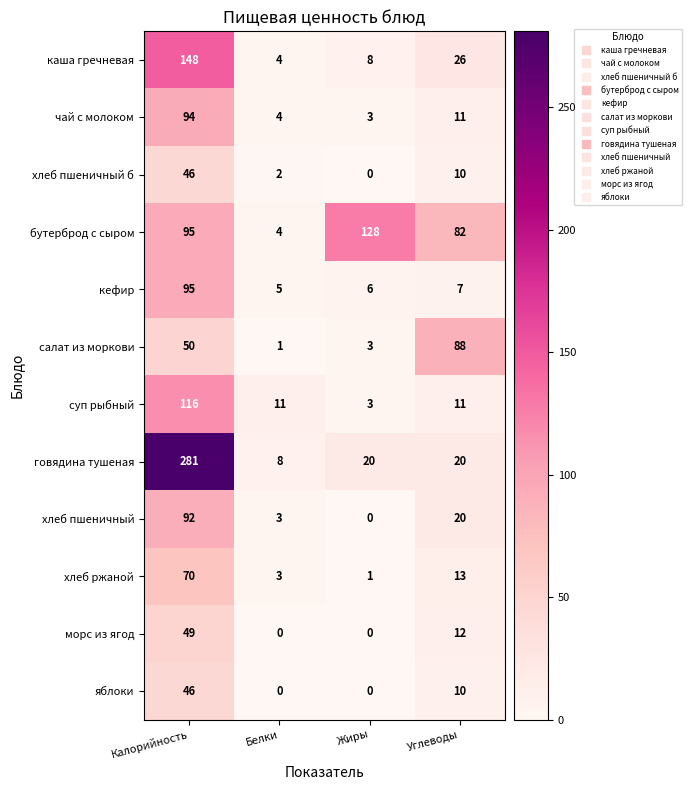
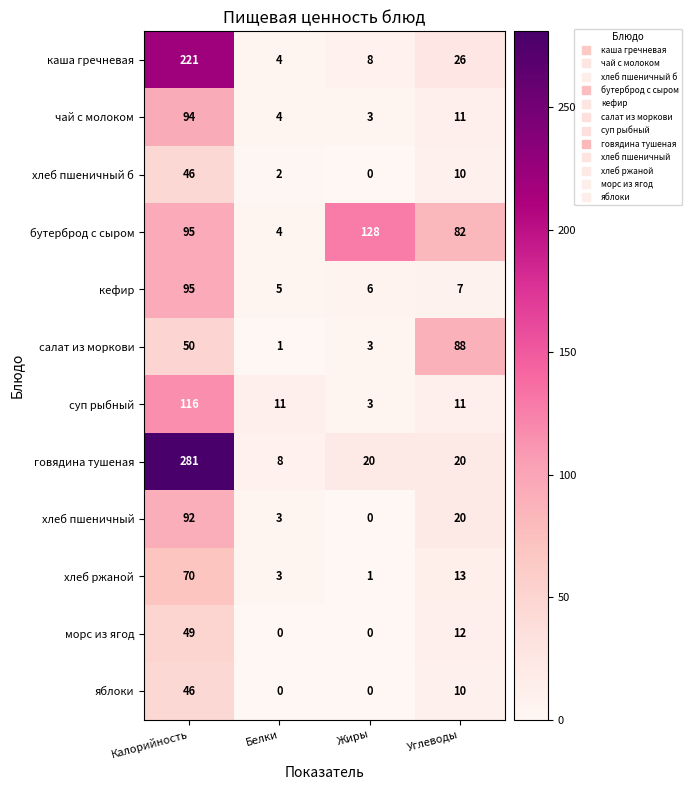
каша гречневая, Калорийность: 148 -> 221
